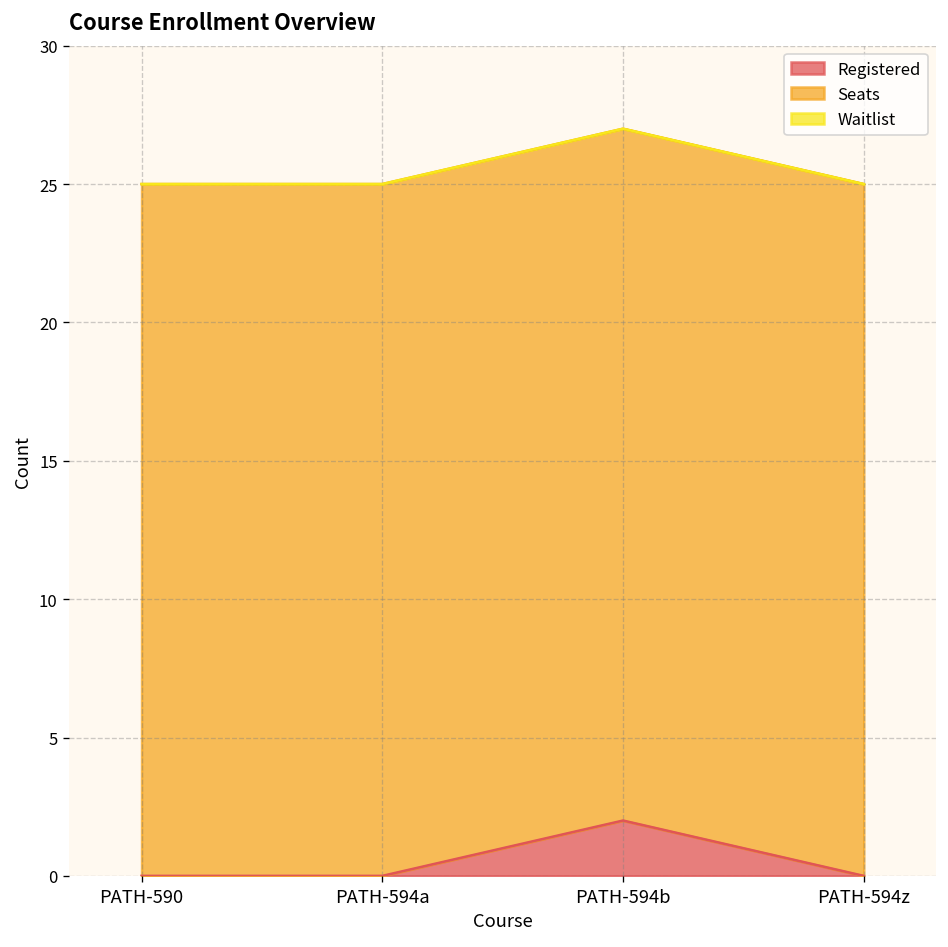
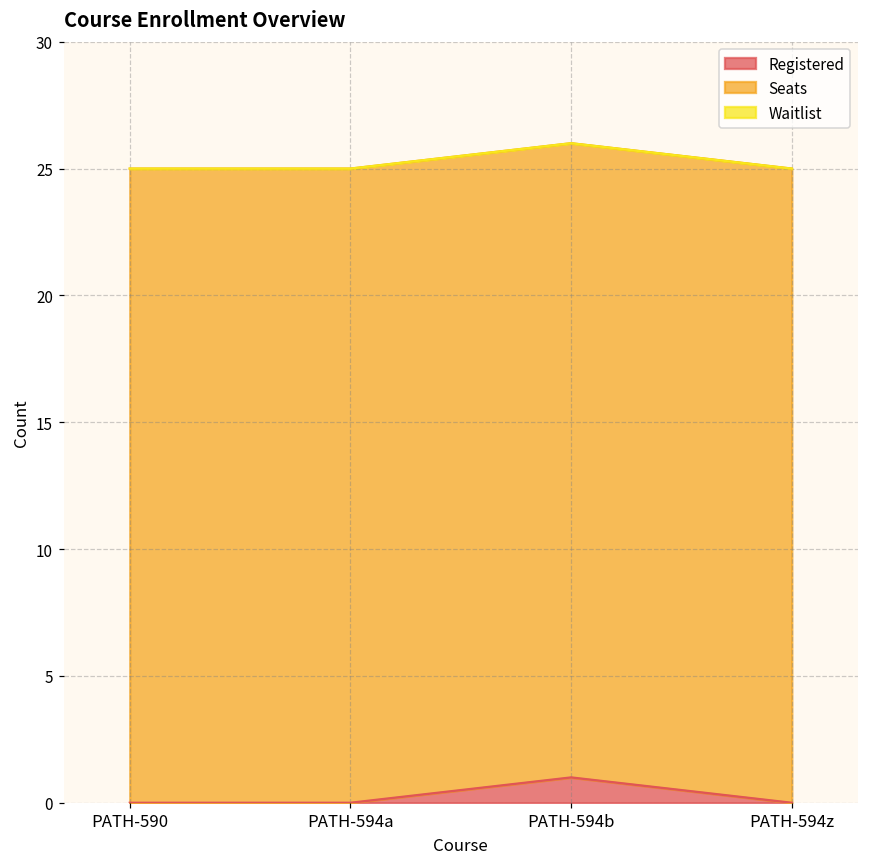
Registered, PATH-594b: 2 -> 1
